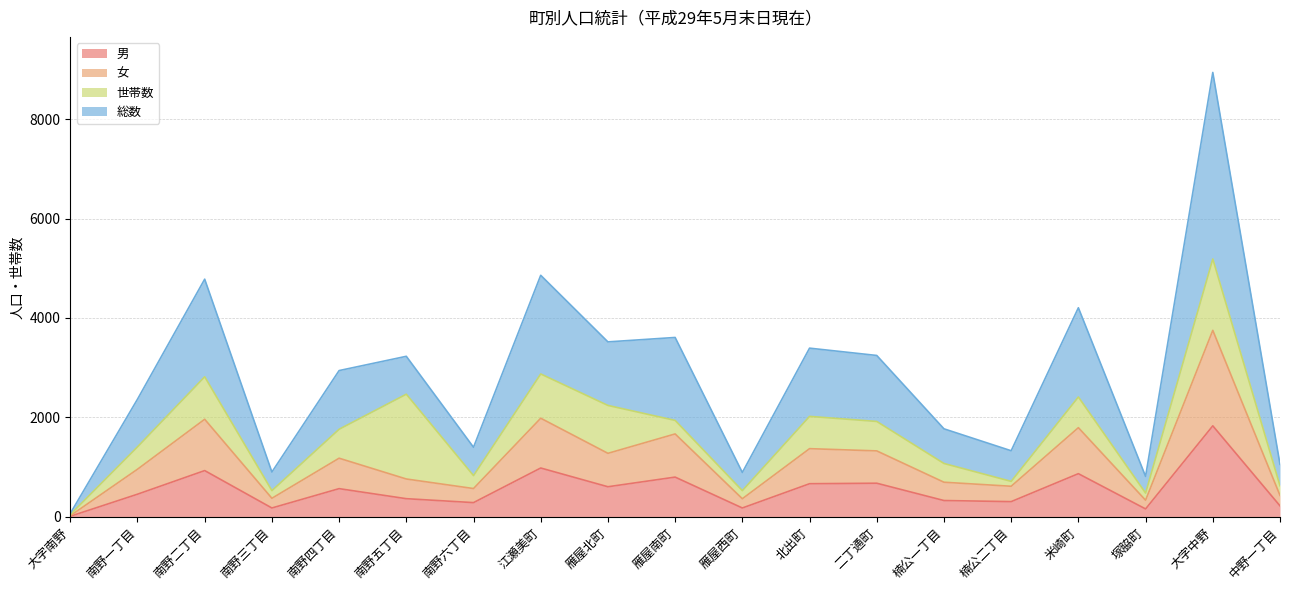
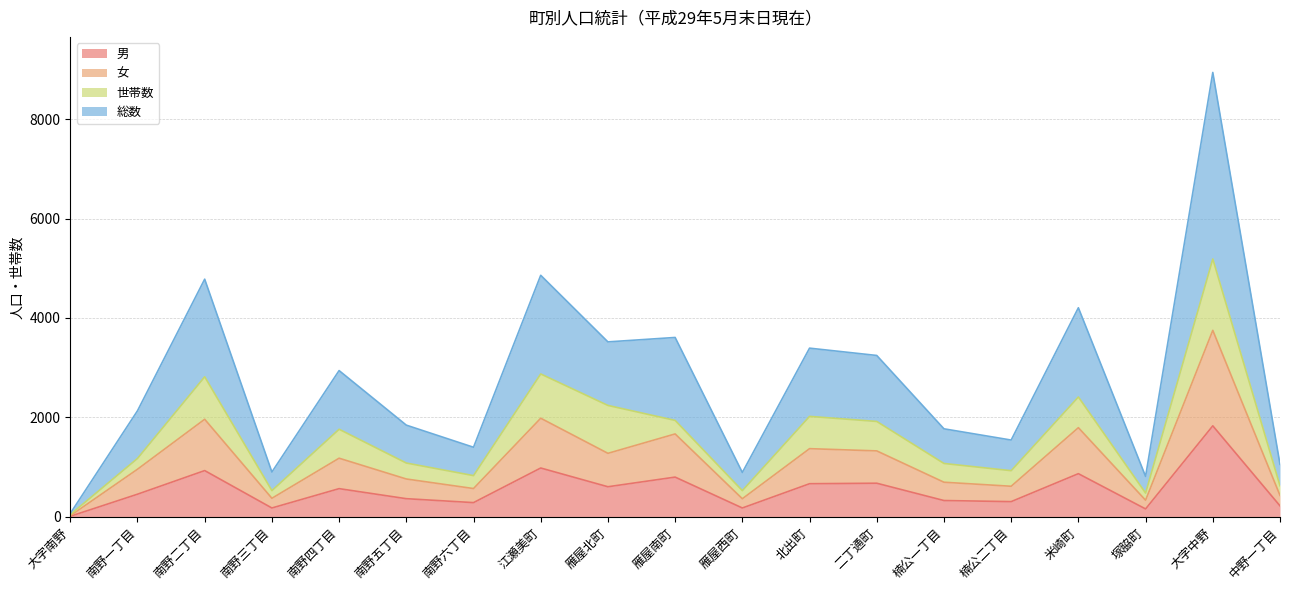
世帯数, 南野一丁目: 500 -> 200
世帯数, 南野五丁目: 1700 -> 300
世帯数, 楠公二丁目: 100 -> 300
